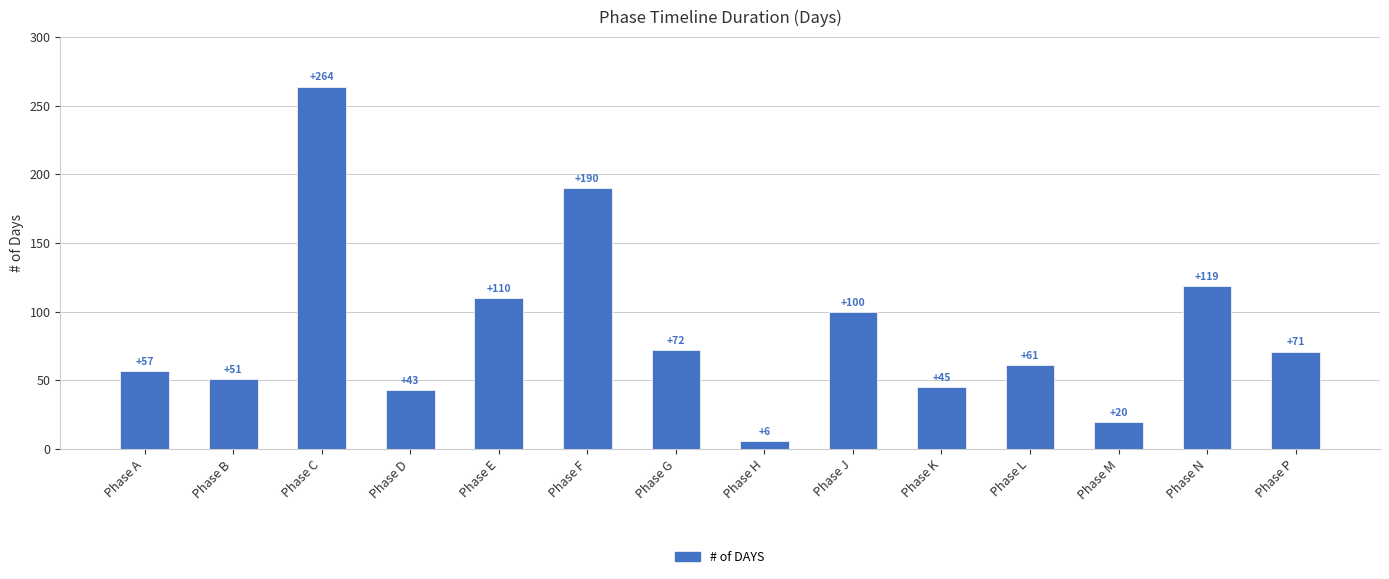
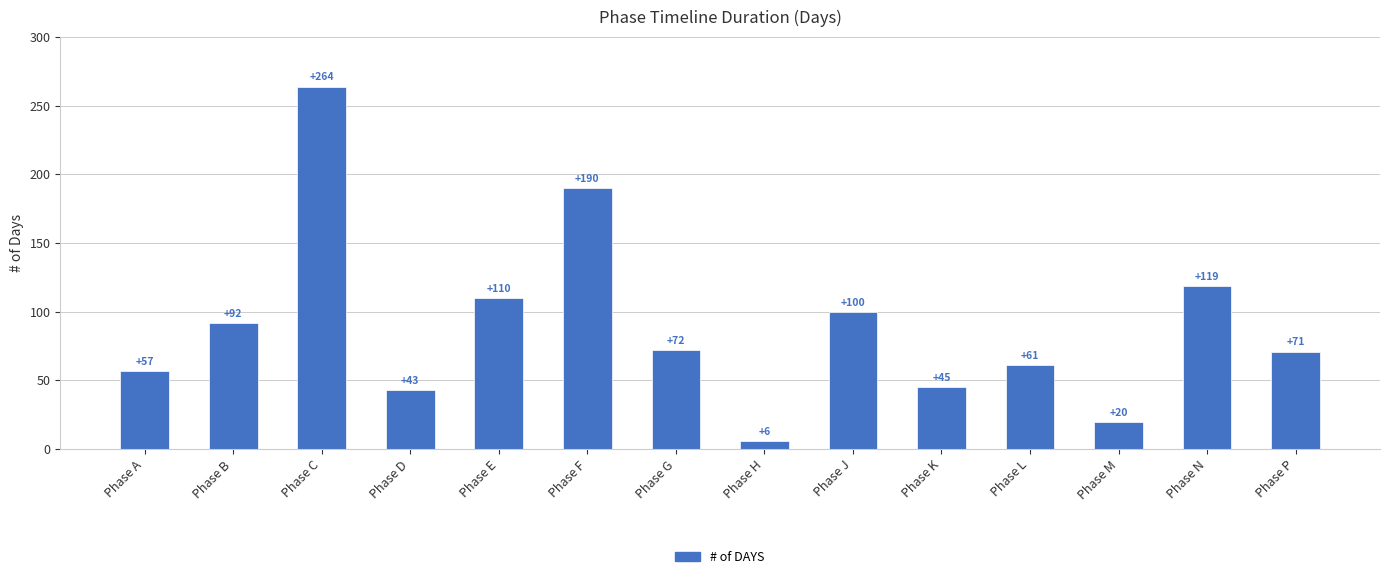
Phase B: +51 -> +92
